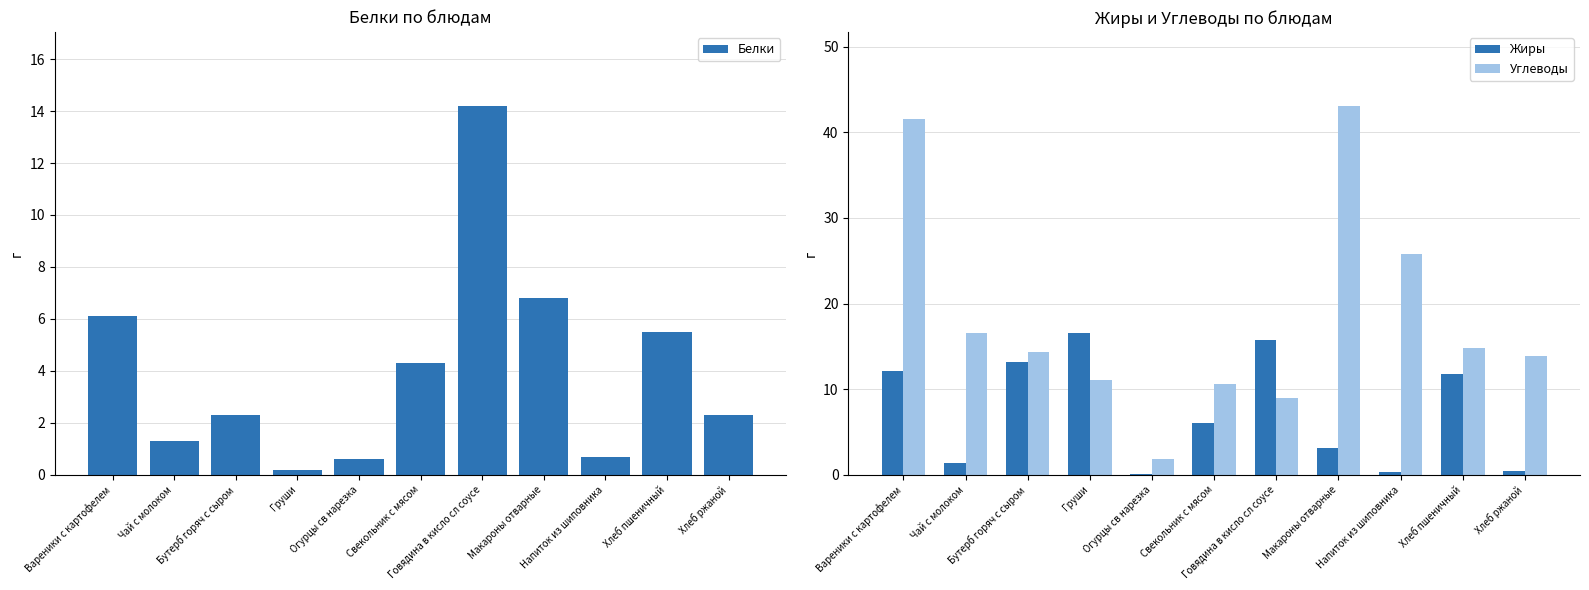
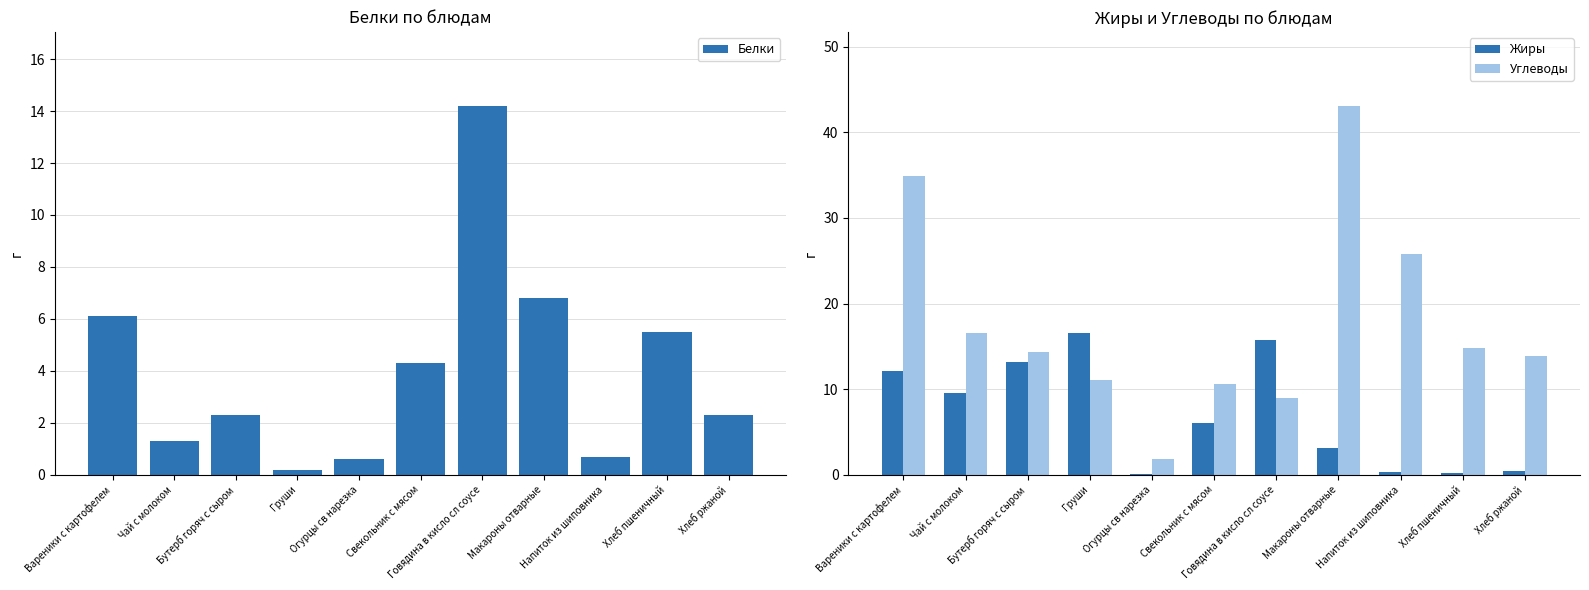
Жиры и Углеводы по блюдам, Углеводы, Вареники с картофелем: 42 -> 35
Жиры и Углеводы по блюдам, Жиры, Чай с молоком: 1 -> 10
Жиры и Углеводы по блюдам, Жиры, Хлеб пшеничный: 12 -> 0
